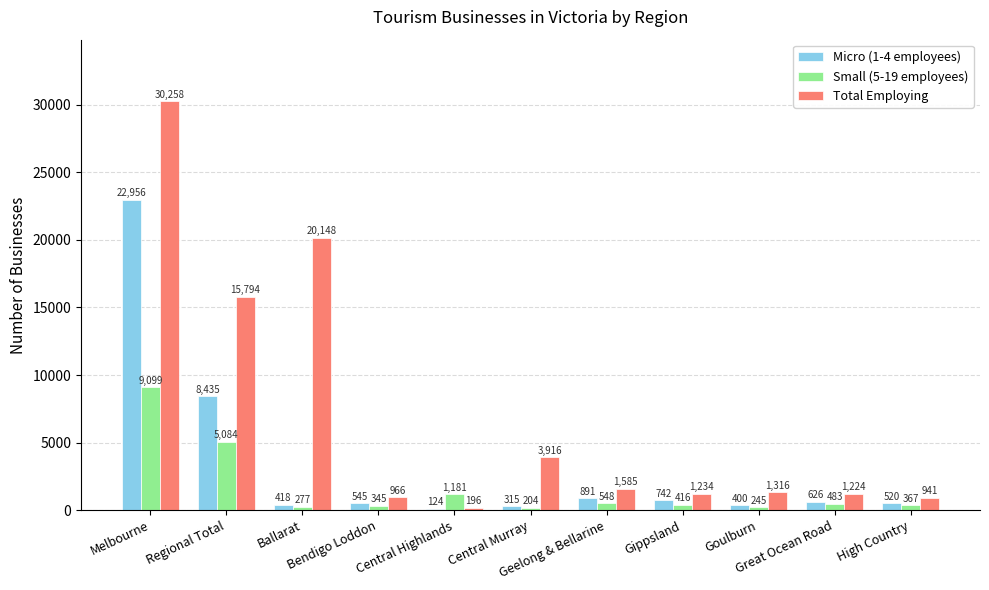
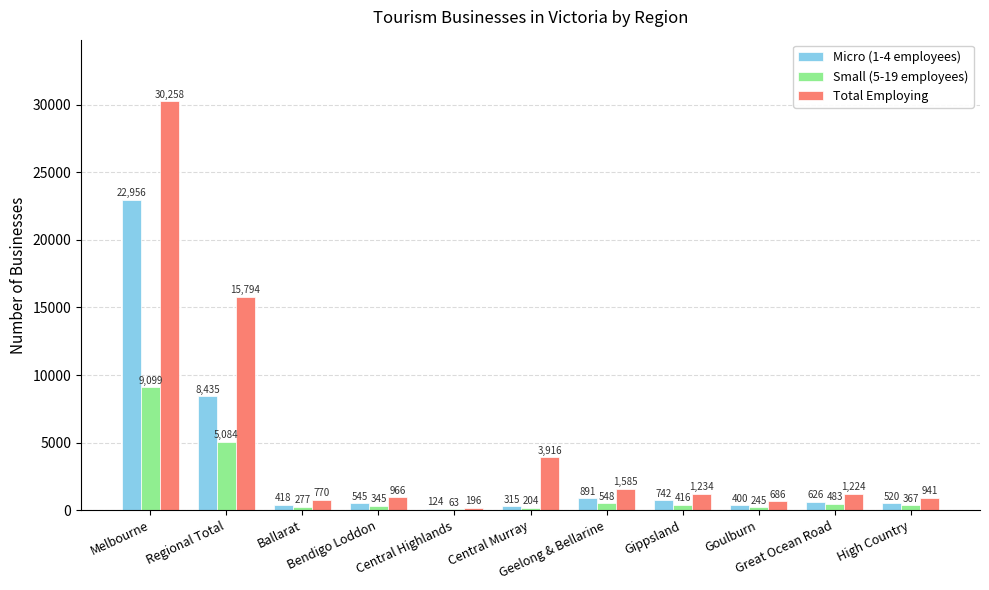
Total Employing, Ballarat: 20,148 -> 770
Small (5-19 employees), Central Highlands: 1,181 -> 63
Total Employing, Goulburn: 1,316 -> 686
